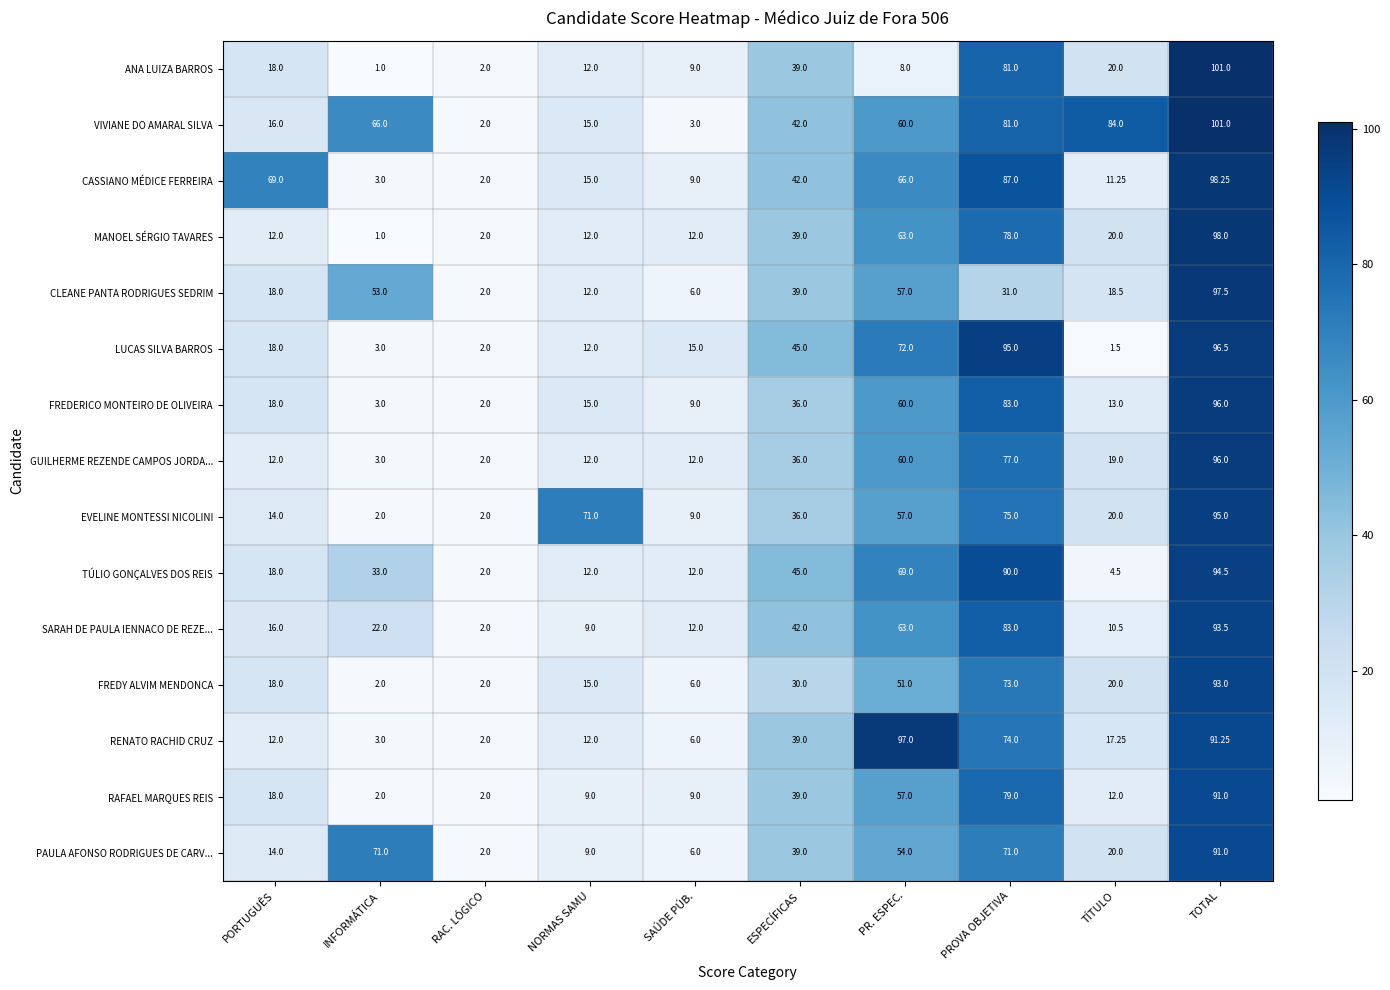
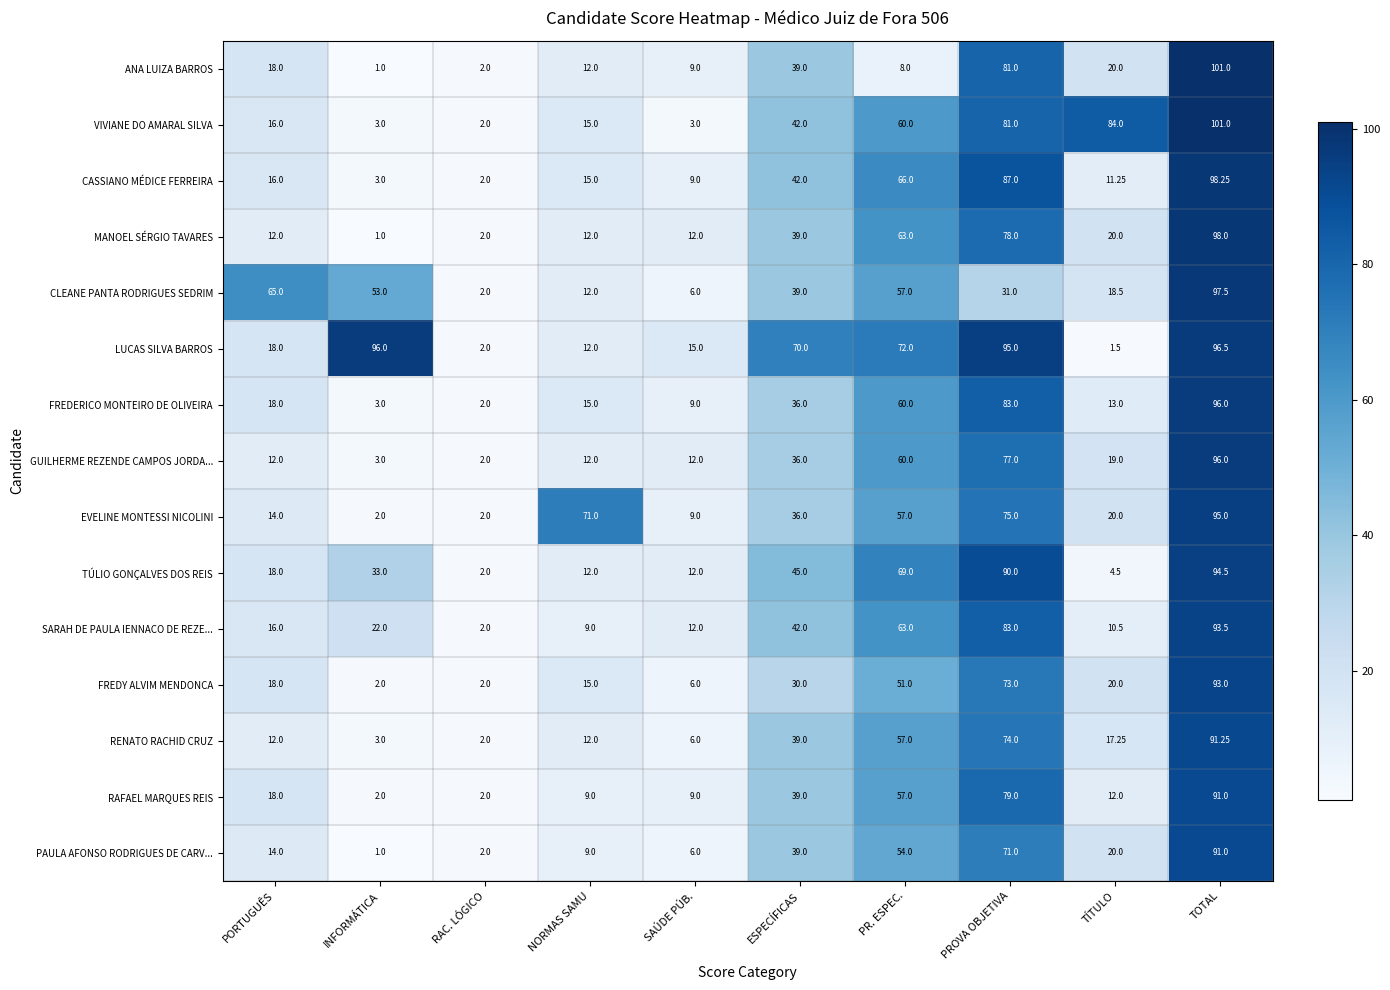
VIVIANE DO AMARAL SILVA, INFORMÁTICA: 66.0 -> 3.0
CASSIANO MÉDICE FERREIRA, PORTUGUÊS: 69.0 -> 16.0
CLEANE PANTA RODRIGUES SEDRIM, PORTUGUÊS: 18.0 -> 65.0
LUCAS SILVA BARROS, INFORMÁTICA: 3.0 -> 96.0
LUCAS SILVA BARROS, ESPECÍFICAS: 45.0 -> 70.0
RENATO RACHID CRUZ, PR. ESPEC.: 97.0 -> 57.0
PAULA AFONSO RODRIGUES DE CARV..., INFORMÁTICA: 71.0 -> 1.0
